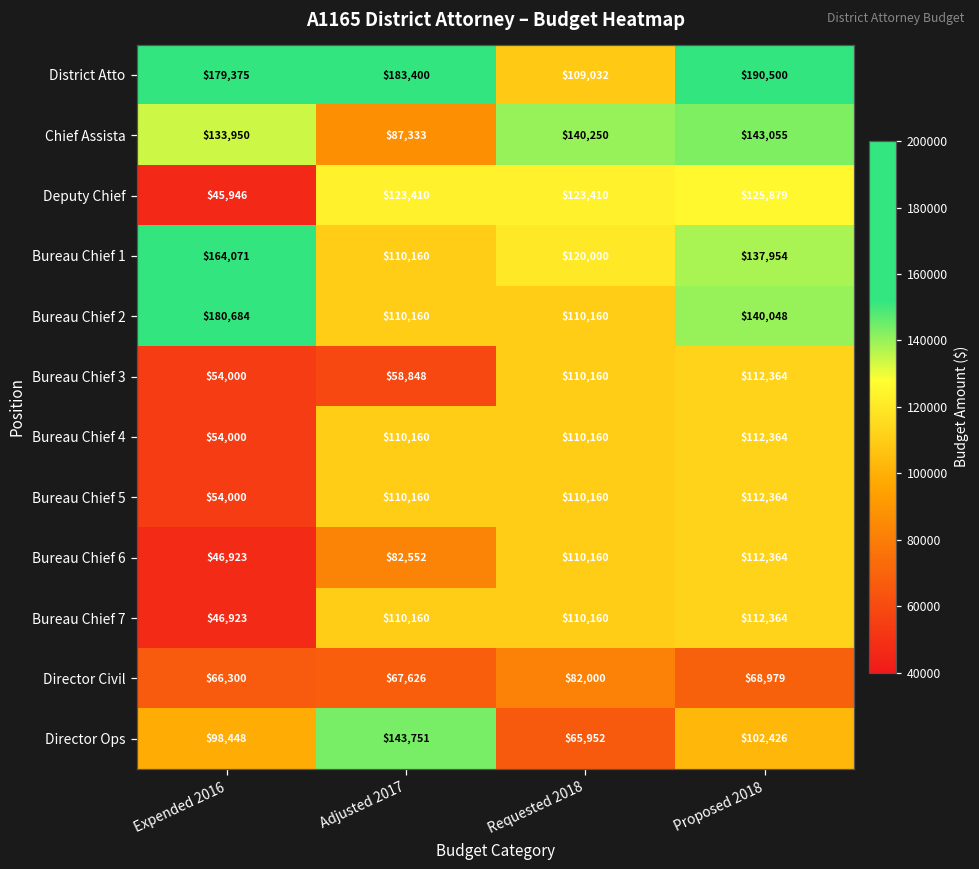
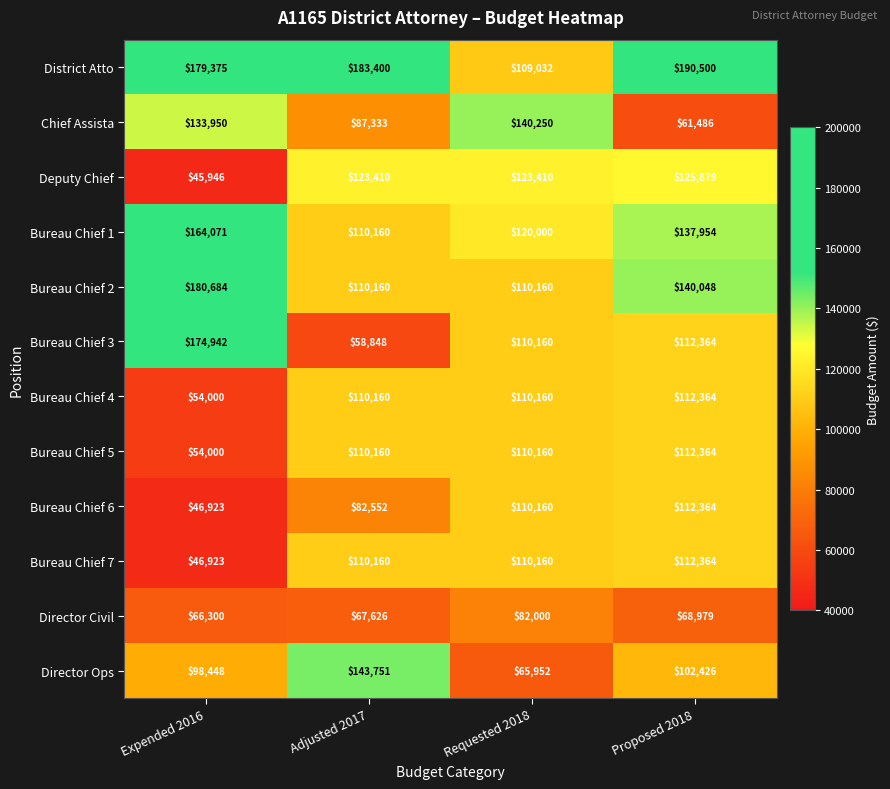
Chief Assista, Proposed 2018: $143,055 -> $61,486
Bureau Chief 3, Expended 2016: $54,000 -> $174,942
